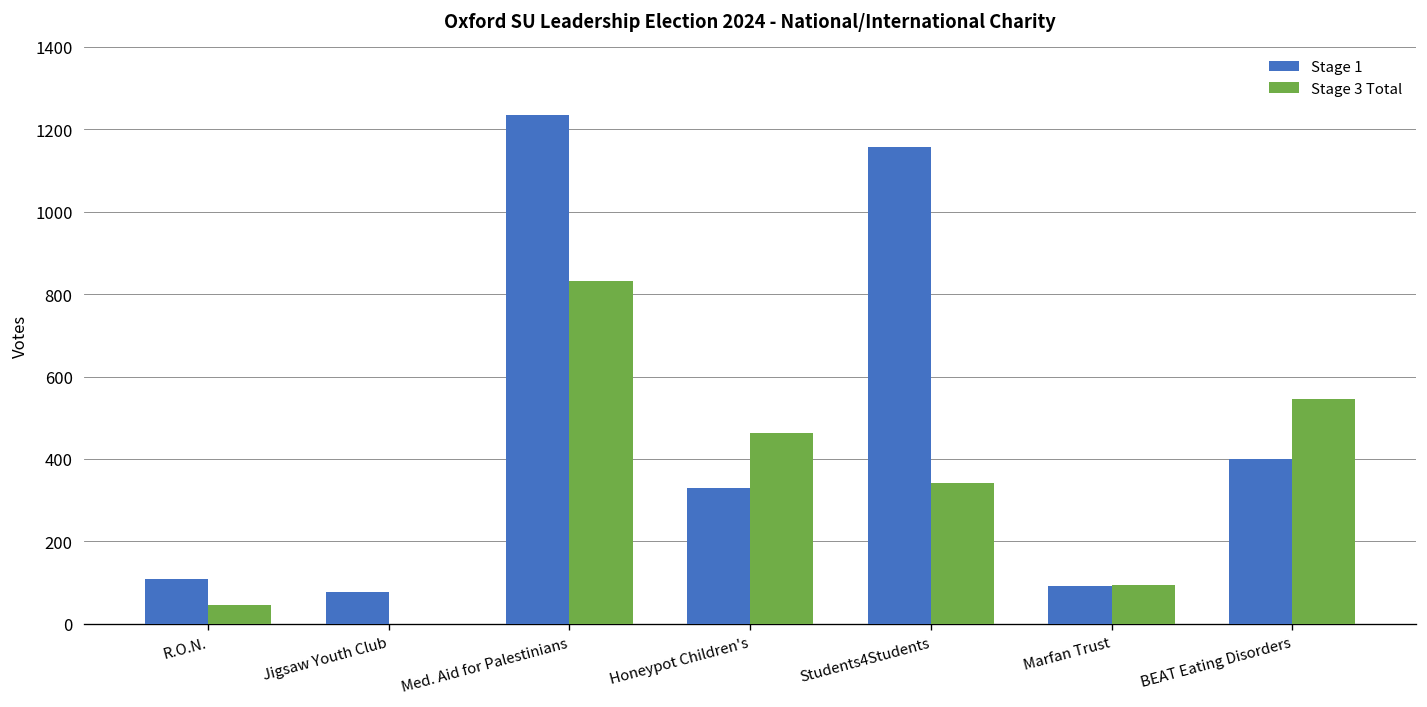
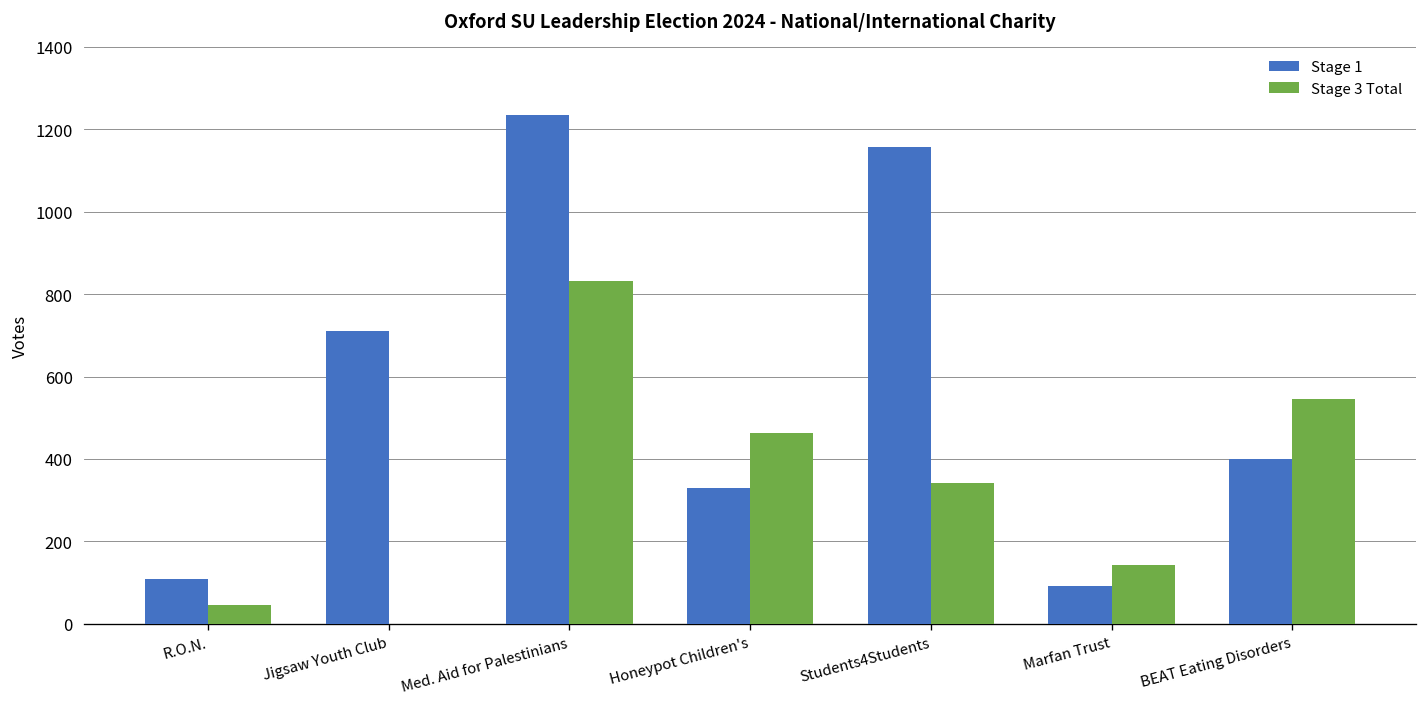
Stage 1, Jigsaw Youth Club: 80 -> 710
Stage 3 Total, Marfan Trust: 90 -> 140
